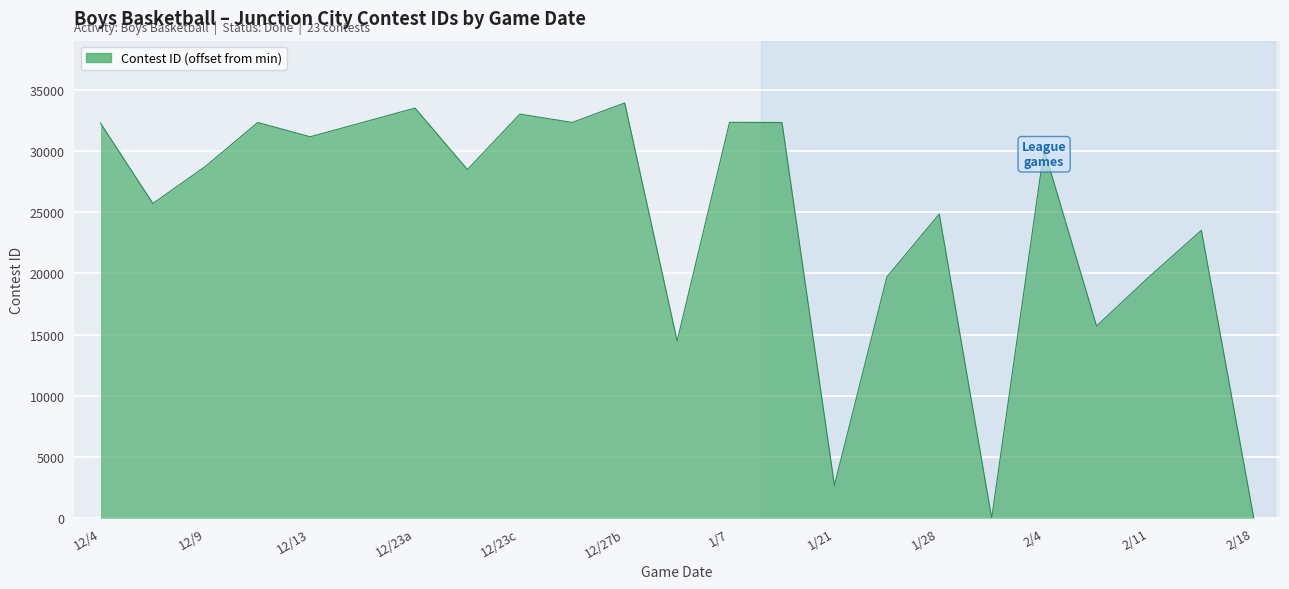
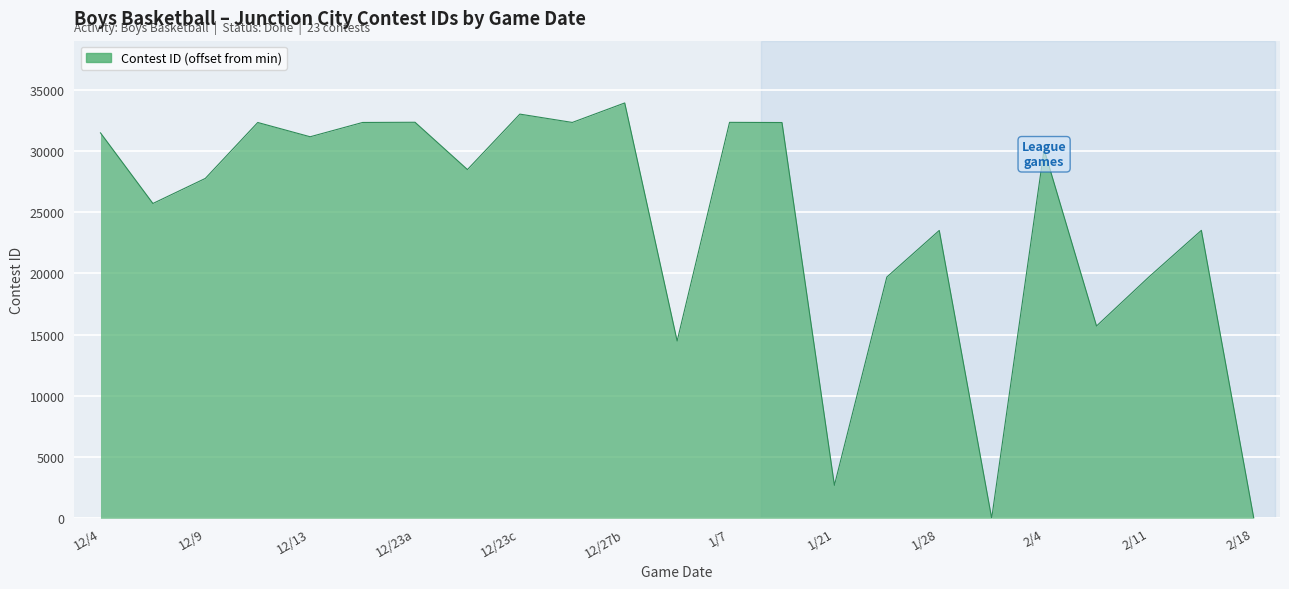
12/4: 32300 -> 31500
12/9: 28700 -> 27800
12/23a: 33500 -> 32300
1/28: 24900 -> 23500
